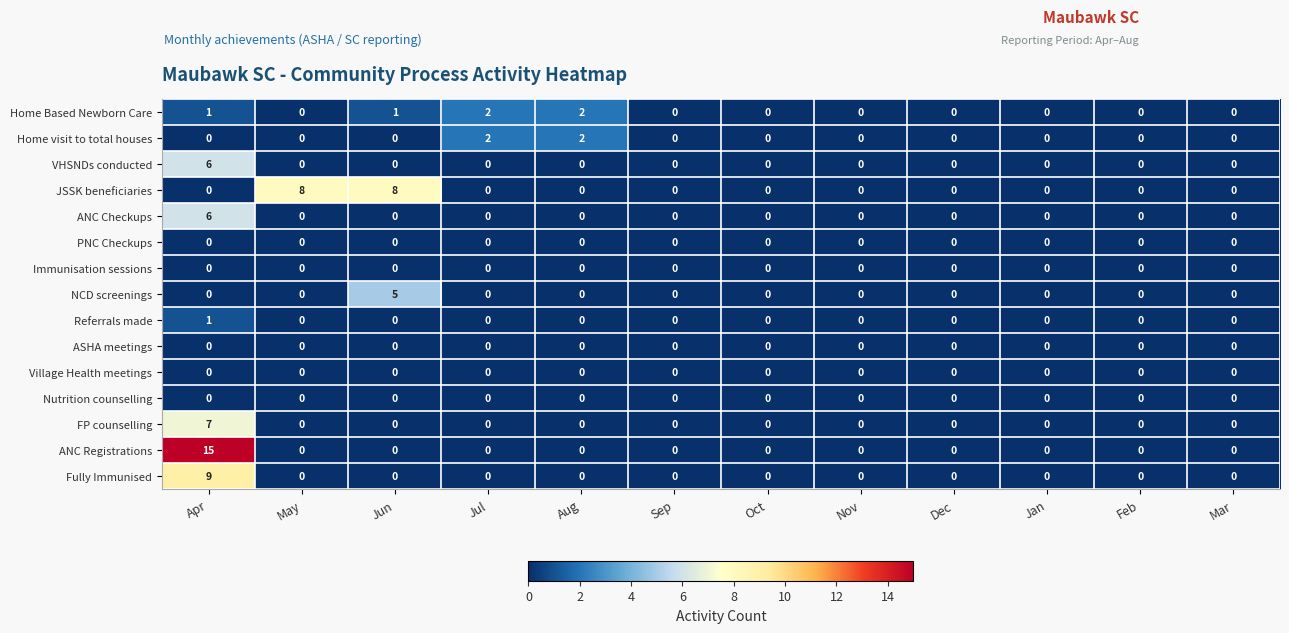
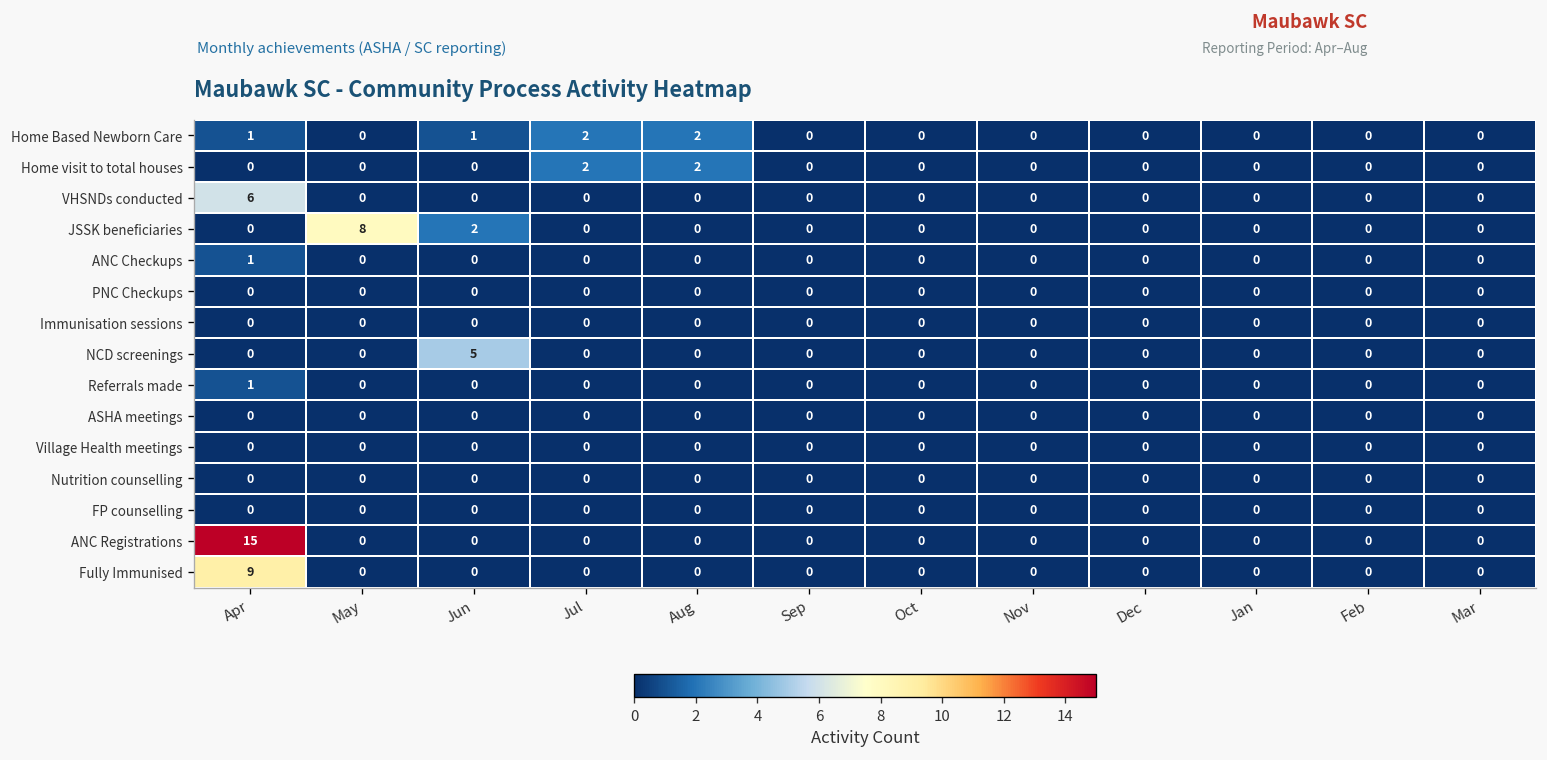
JSSK beneficiaries, Jun: 8 -> 2
ANC Checkups, Apr: 6 -> 1
FP counselling, Apr: 7 -> 0
